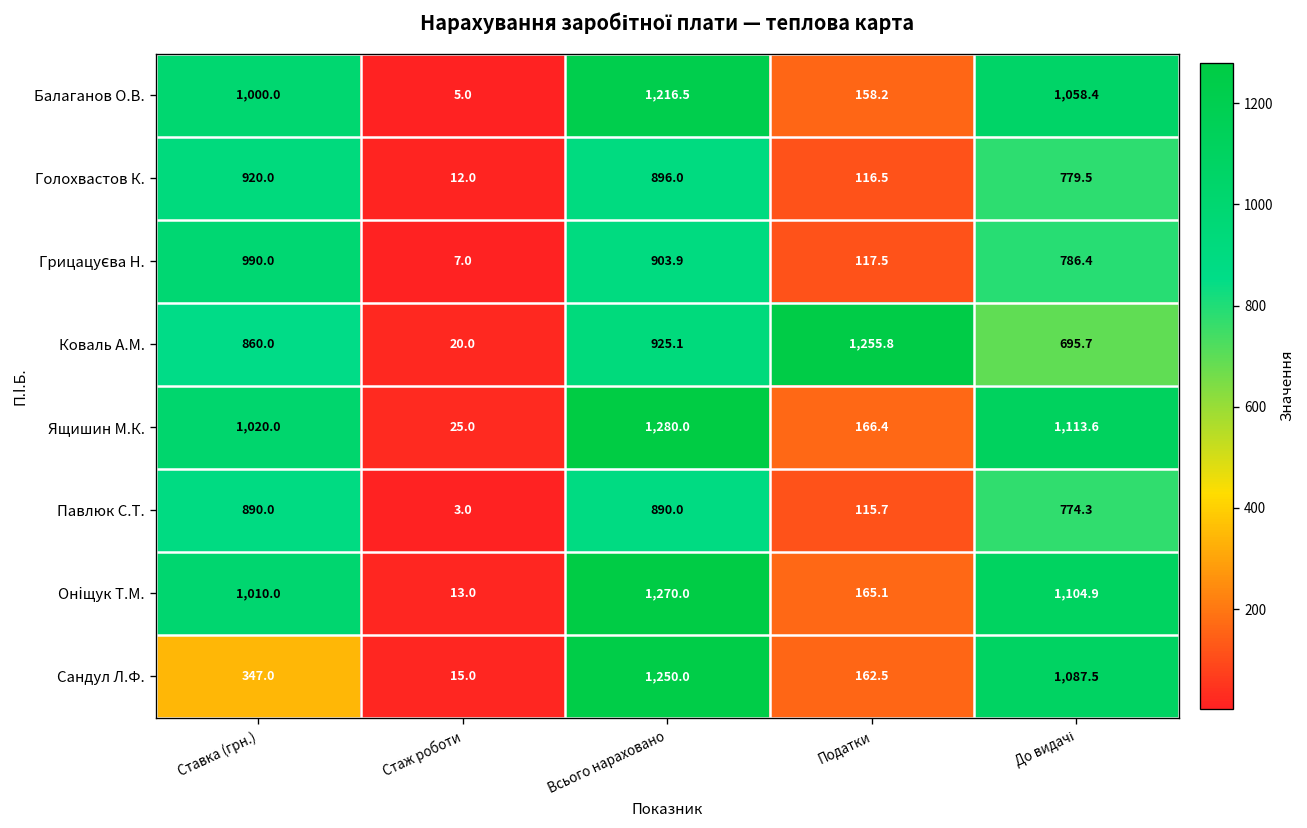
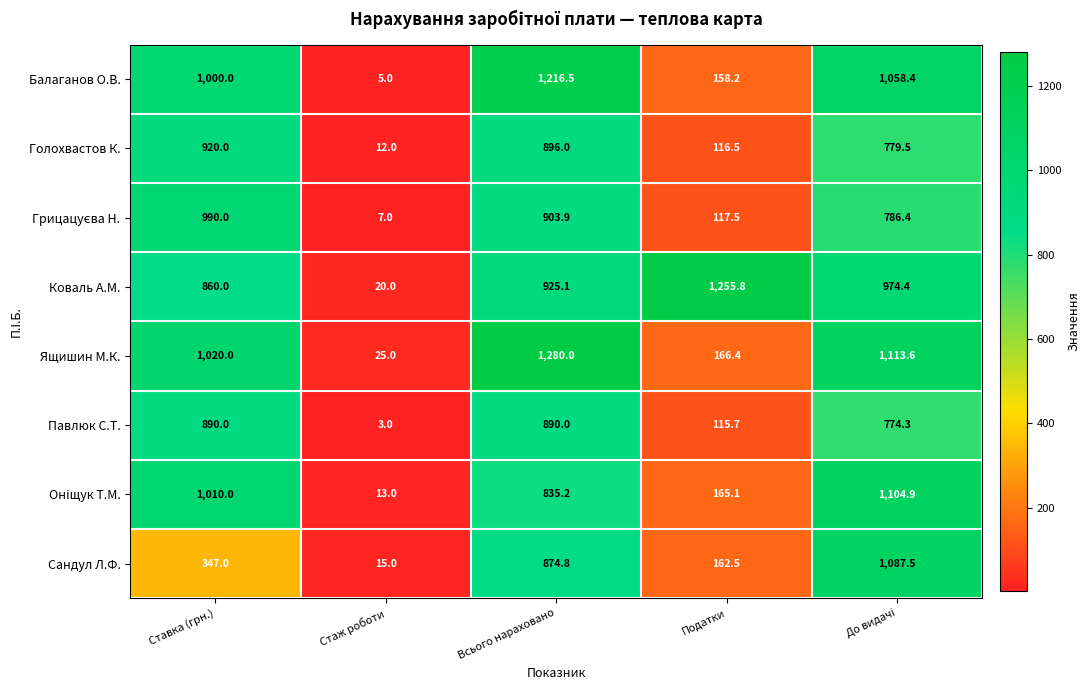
Коваль А.М., До видачі: 695.7 -> 974.4
Оніщук Т.М., Всього нараховано: 1,270.0 -> 835.2
Сандул Л.Ф., Всього нараховано: 1,250.0 -> 874.8
